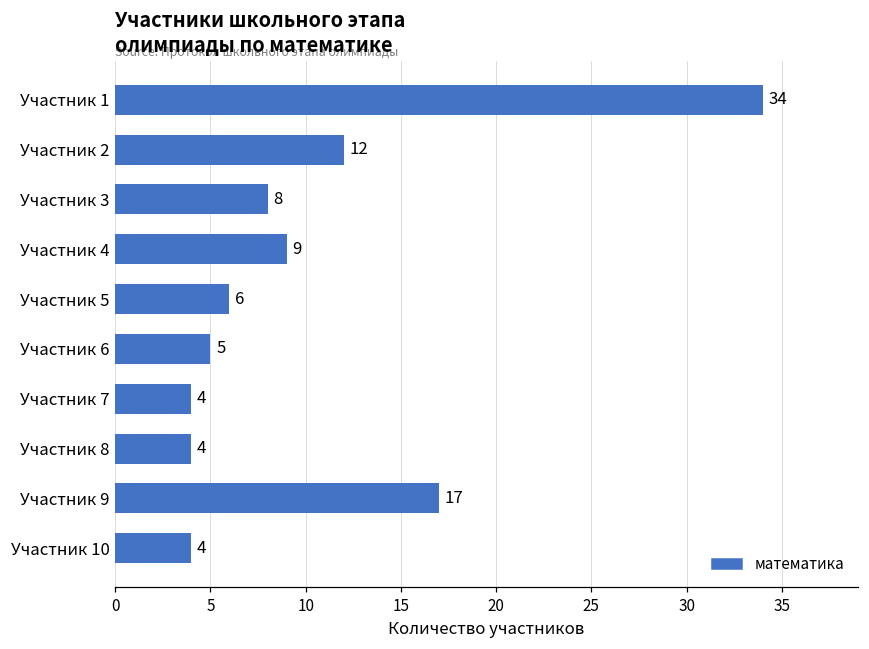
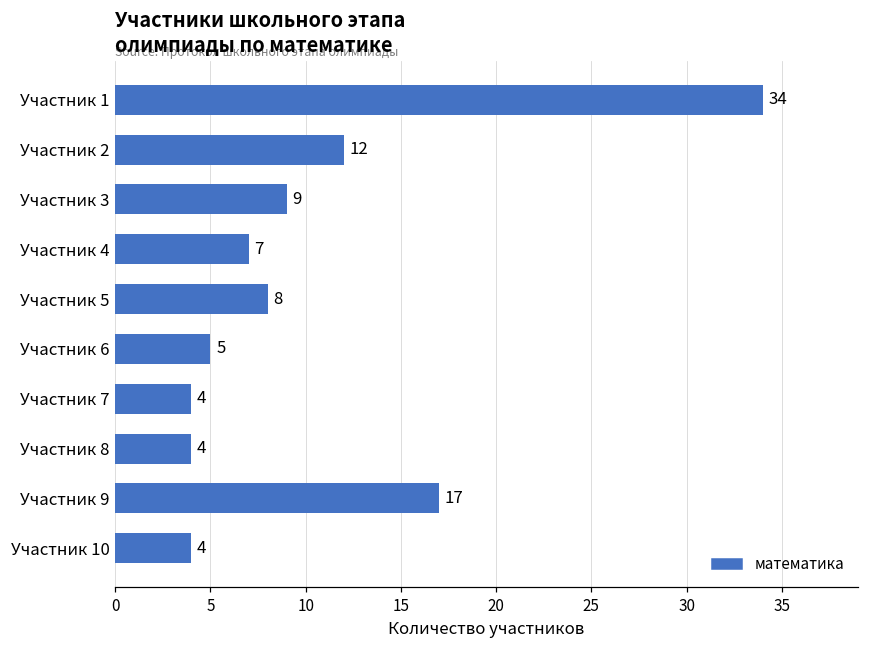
Участник 3: 8 -> 9
Участник 4: 9 -> 7
Участник 5: 6 -> 8
